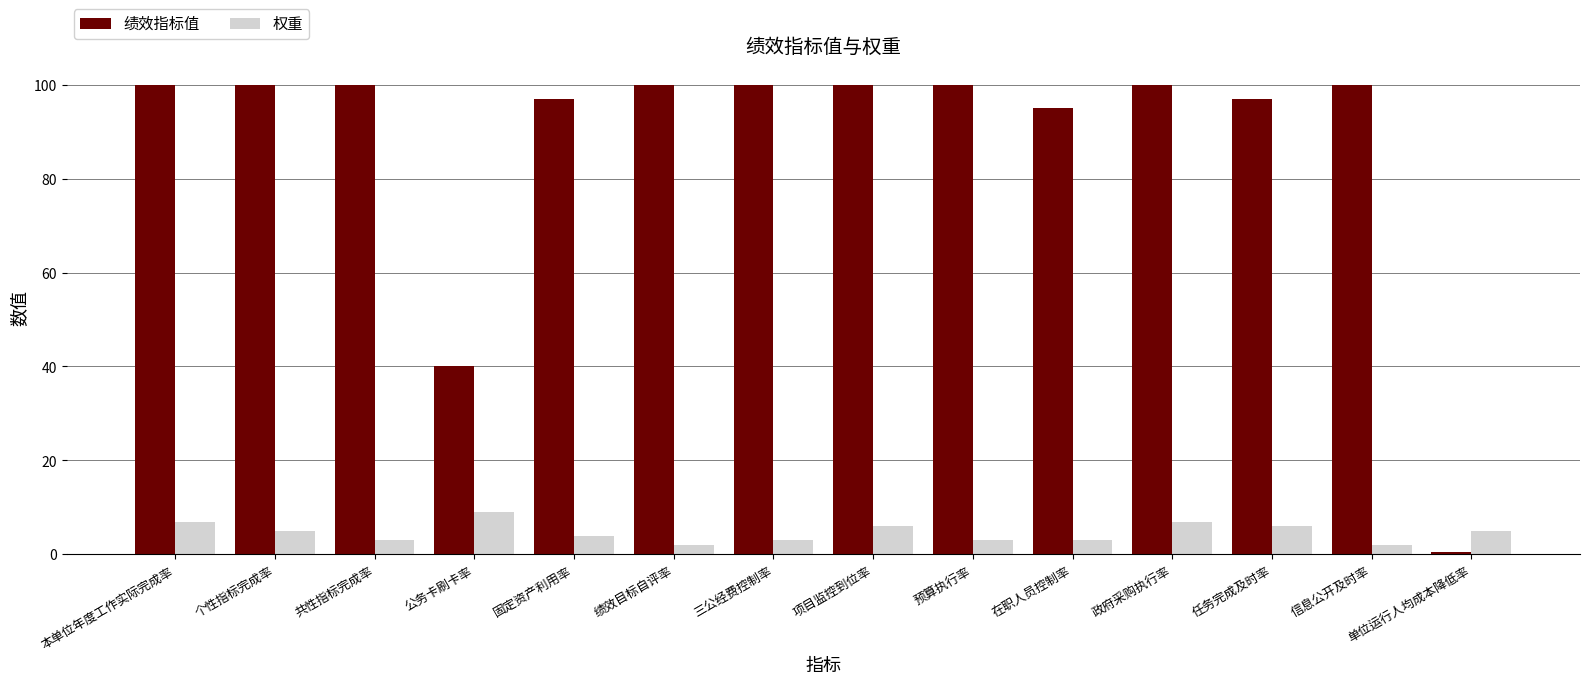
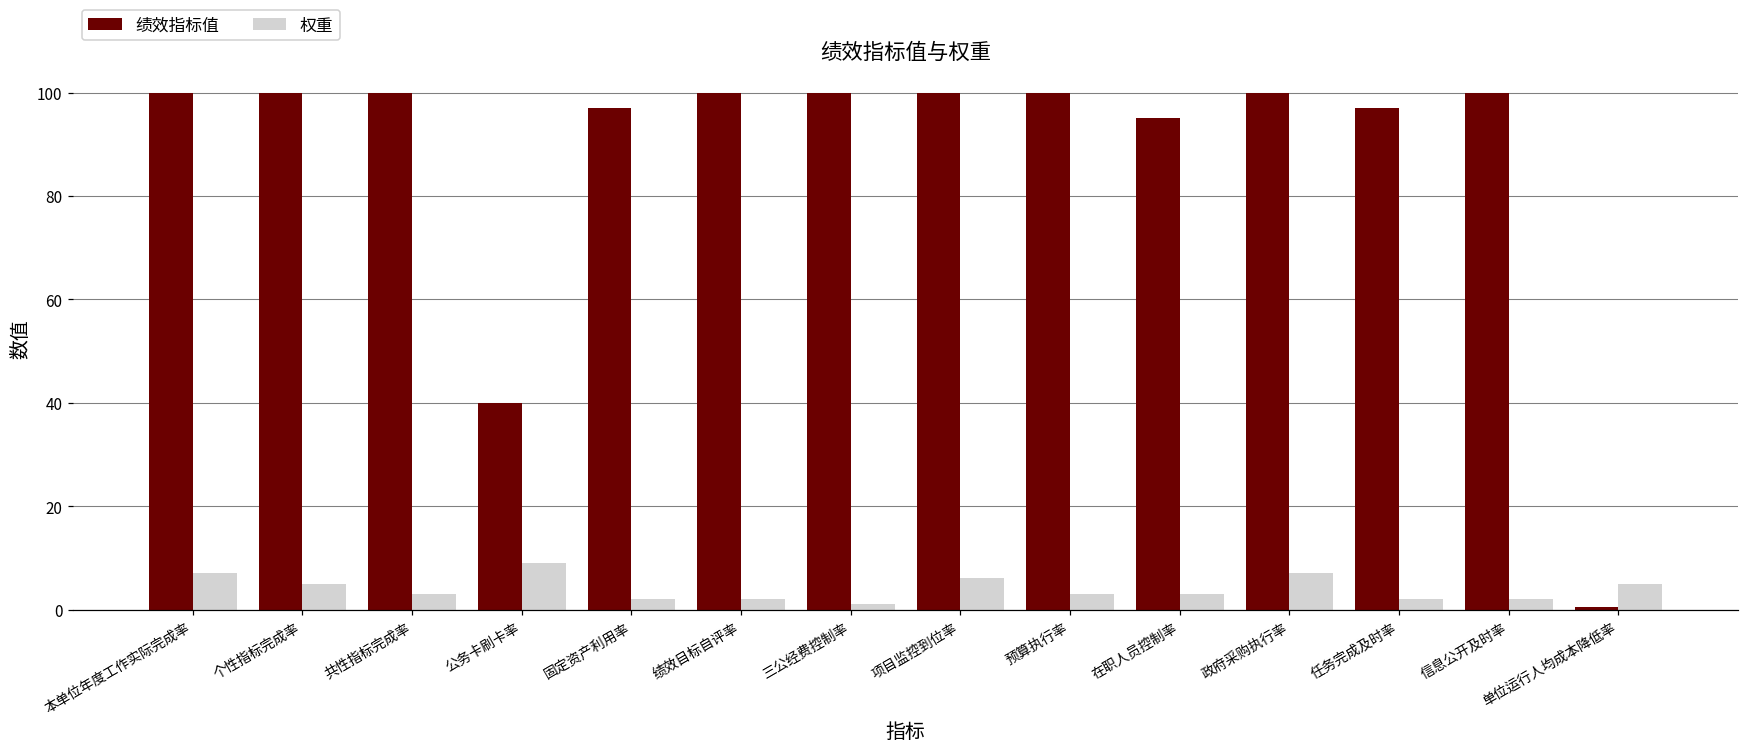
权重, 固定资产利用率: 4 -> 2
权重, 三公经费控制率: 3 -> 1
权重, 任务完成及时率: 6 -> 2
